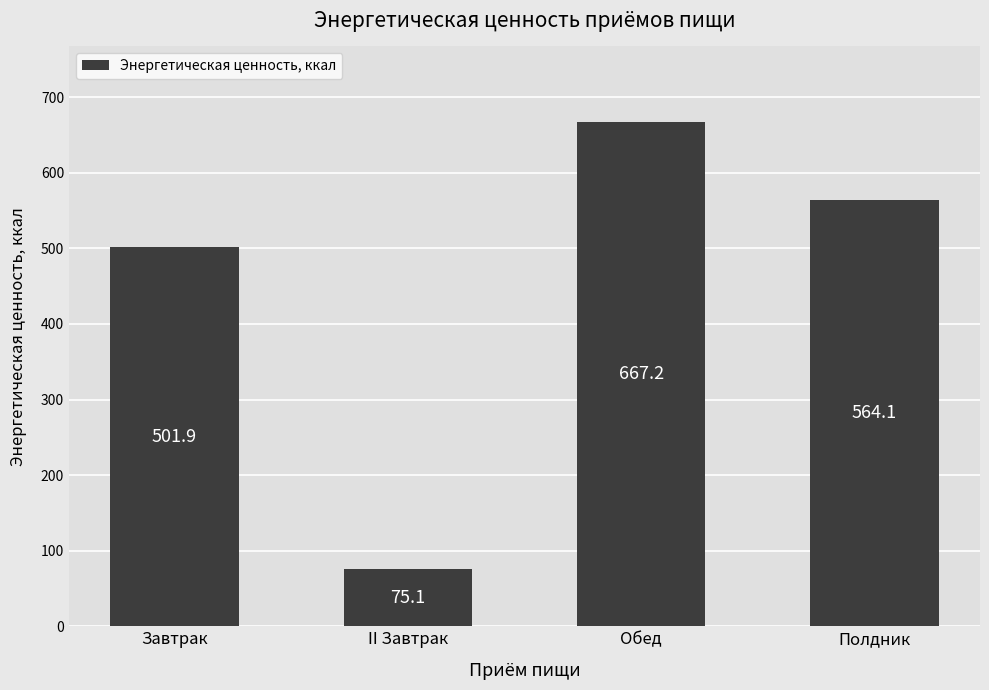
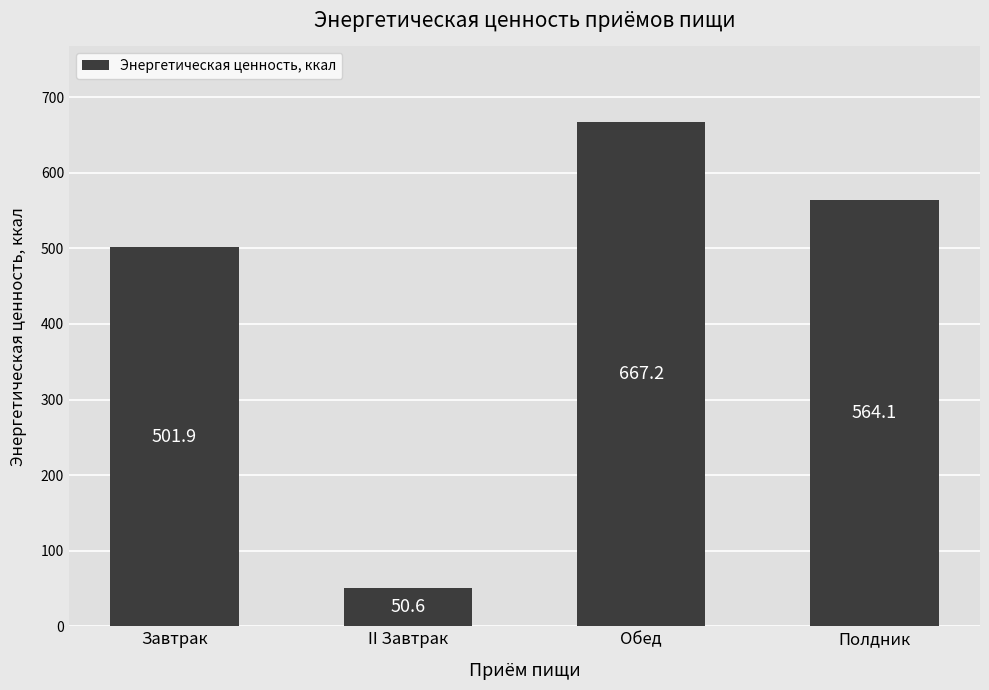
II Завтрак: 75.1 -> 50.6
